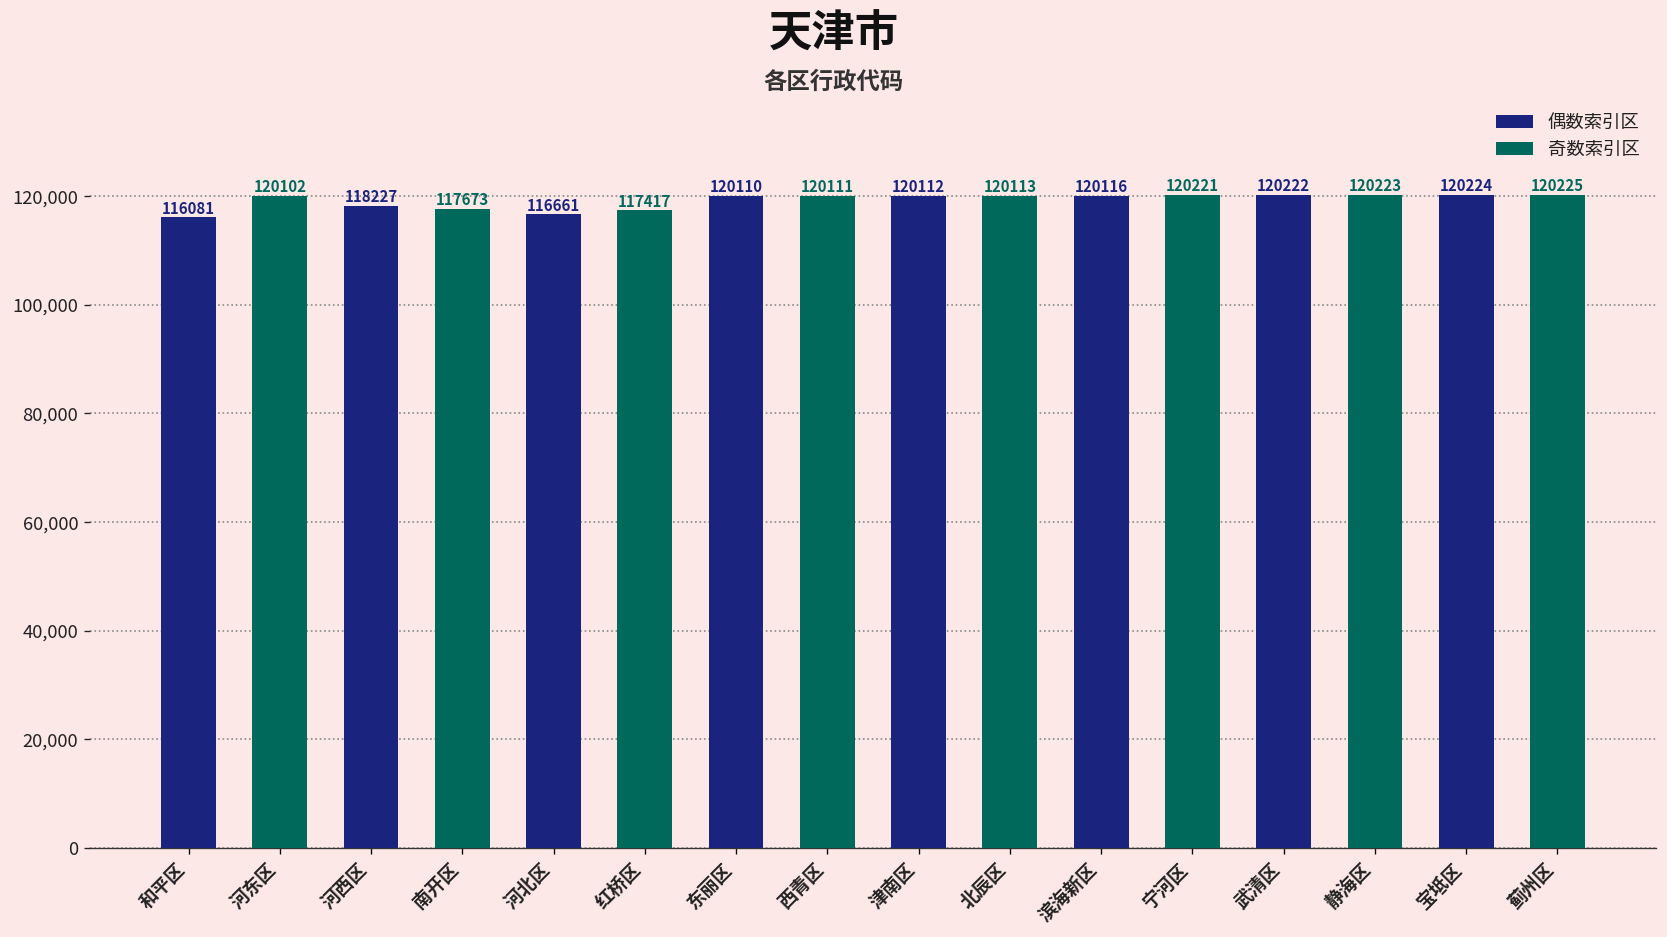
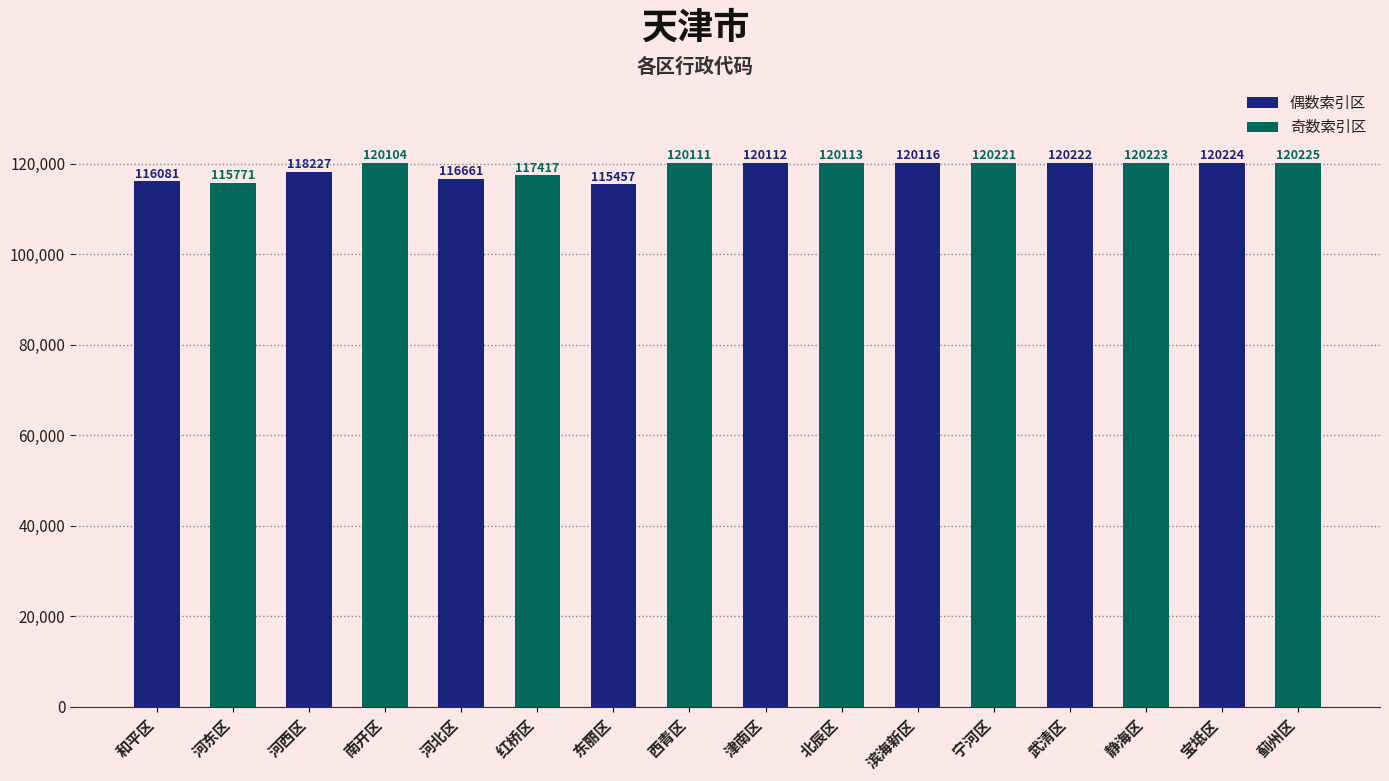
奇数索引区, 河东区: 120102 -> 115771
奇数索引区, 南开区: 117673 -> 120104
偶数索引区, 东丽区: 120110 -> 115457
